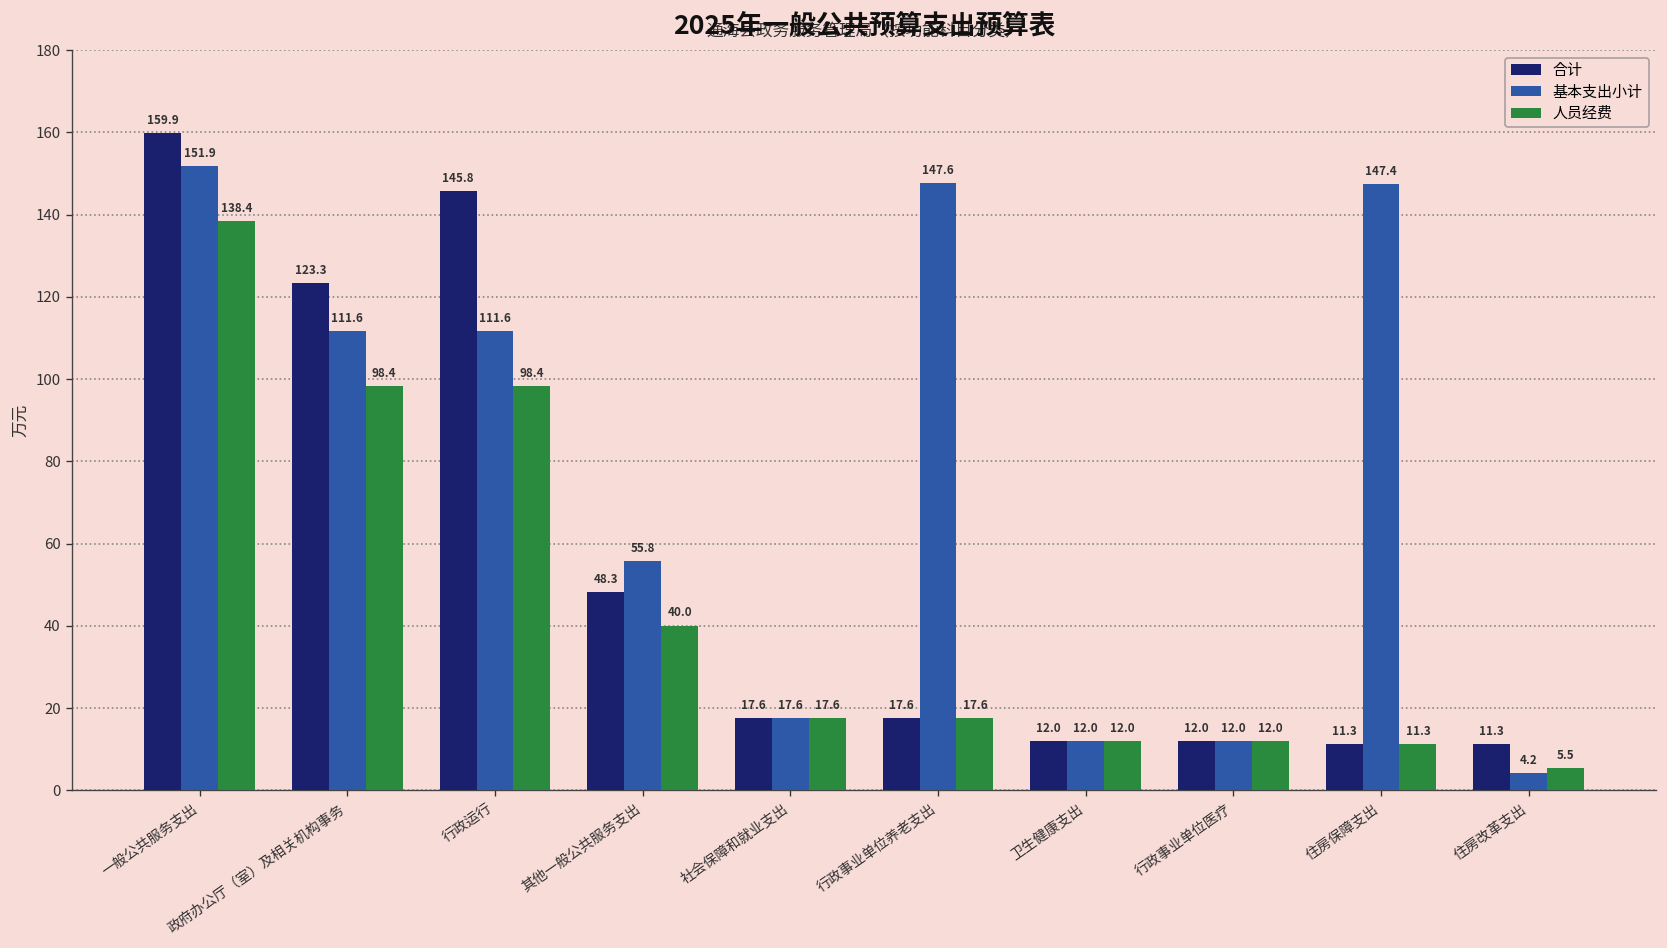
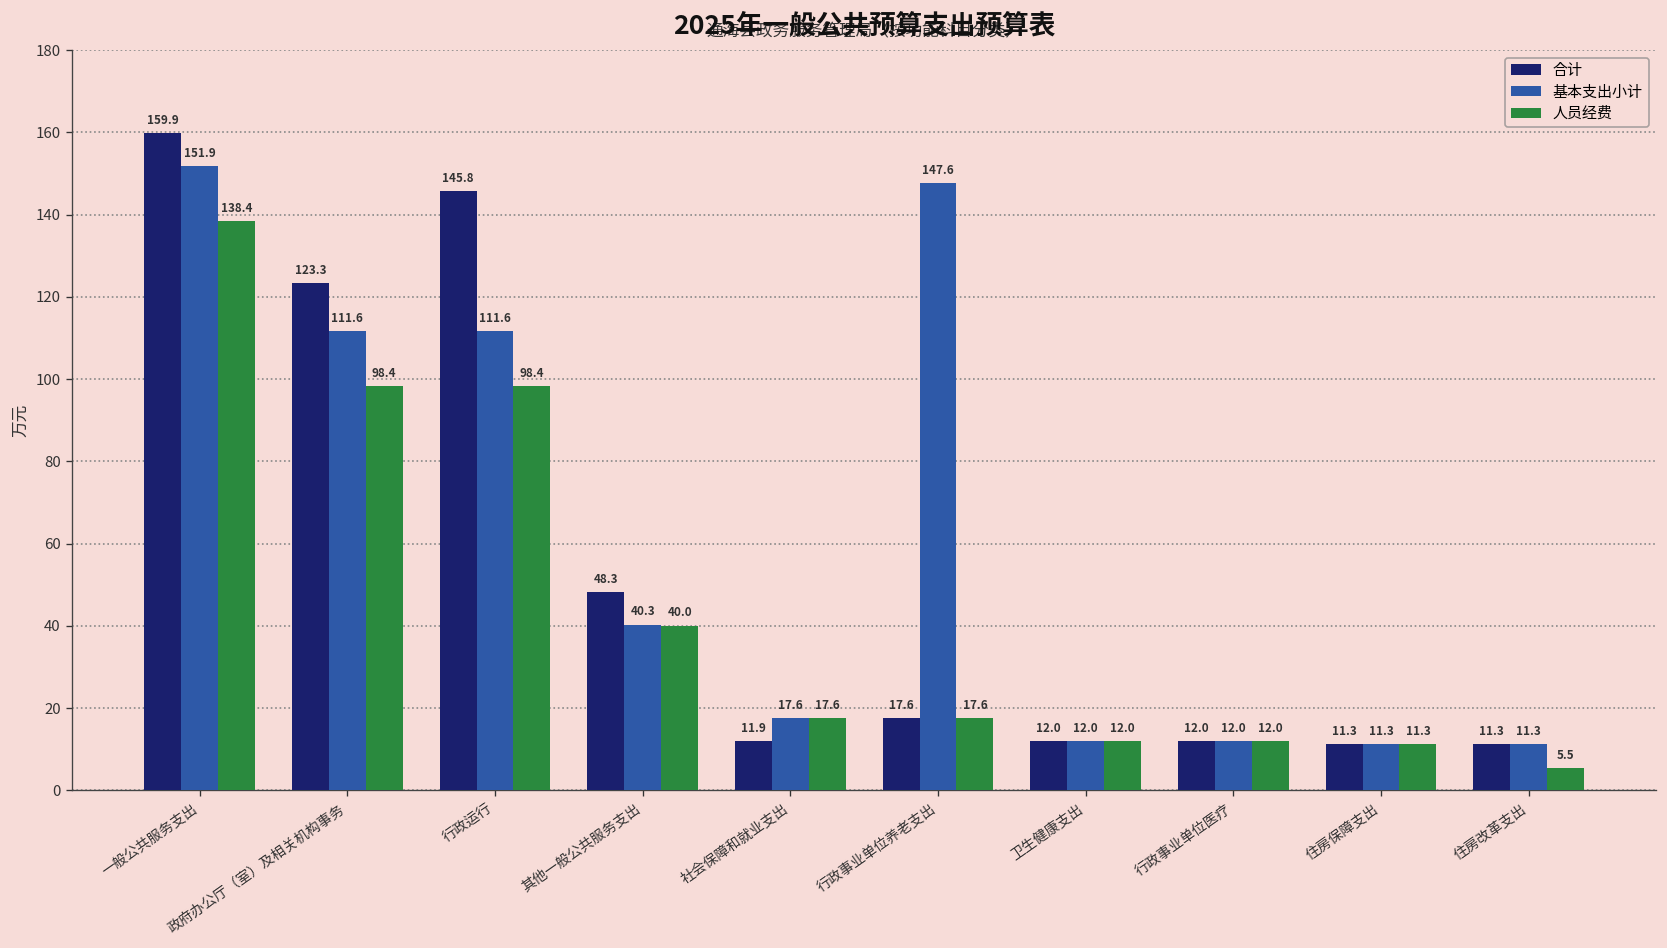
基本支出小计, 其他一般公共服务支出: 55.8 -> 40.3
合计, 社会保障和就业支出: 17.6 -> 11.9
基本支出小计, 住房保障支出: 147.4 -> 11.3
基本支出小计, 住房改革支出: 4.2 -> 11.3
